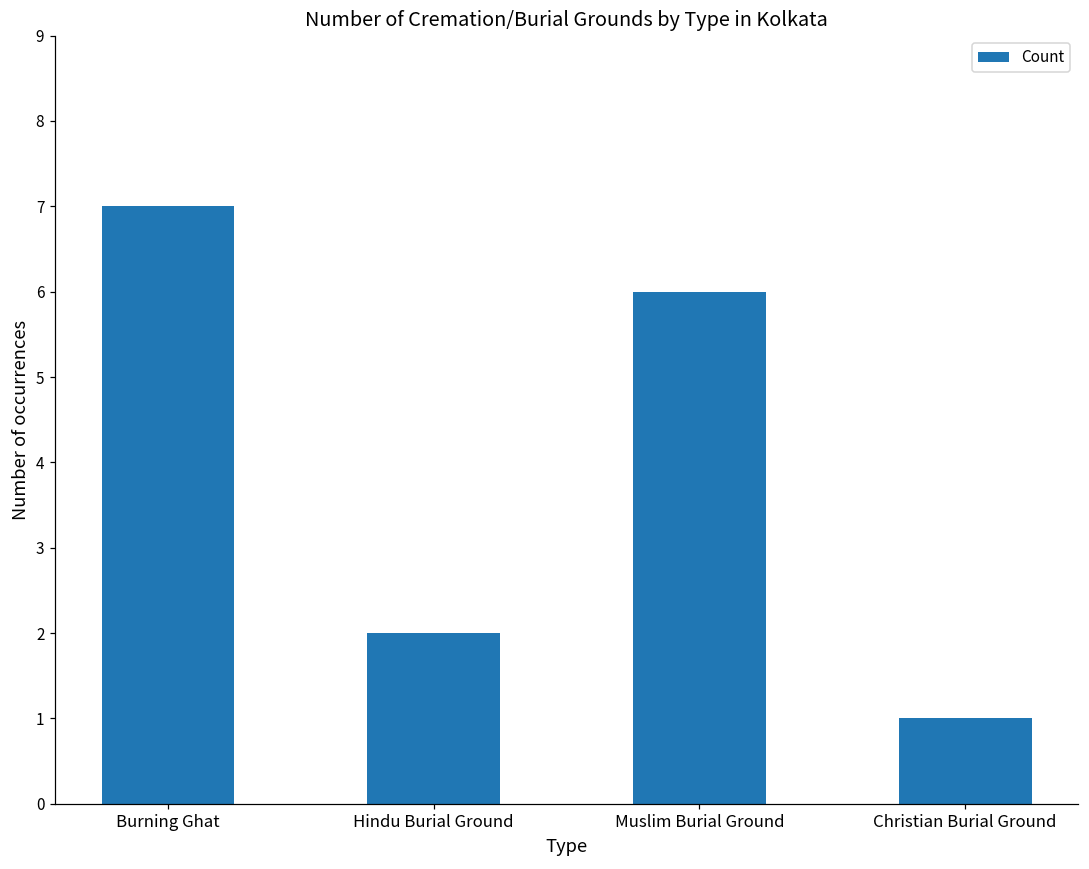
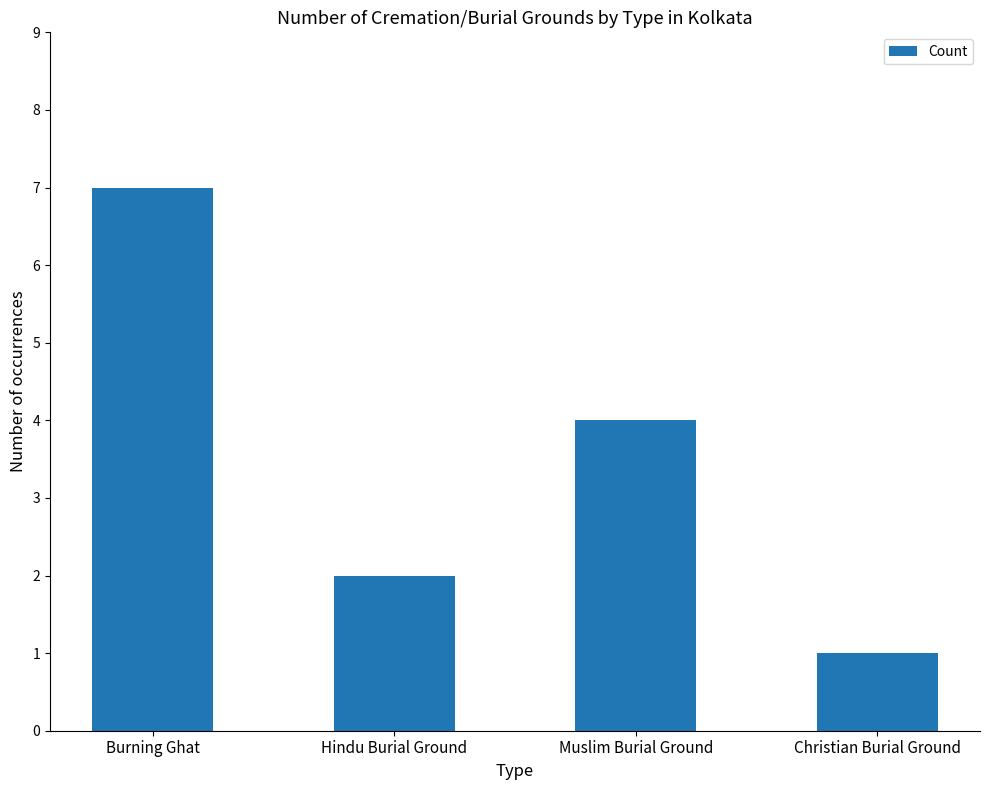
Muslim Burial Ground: 6 -> 4
